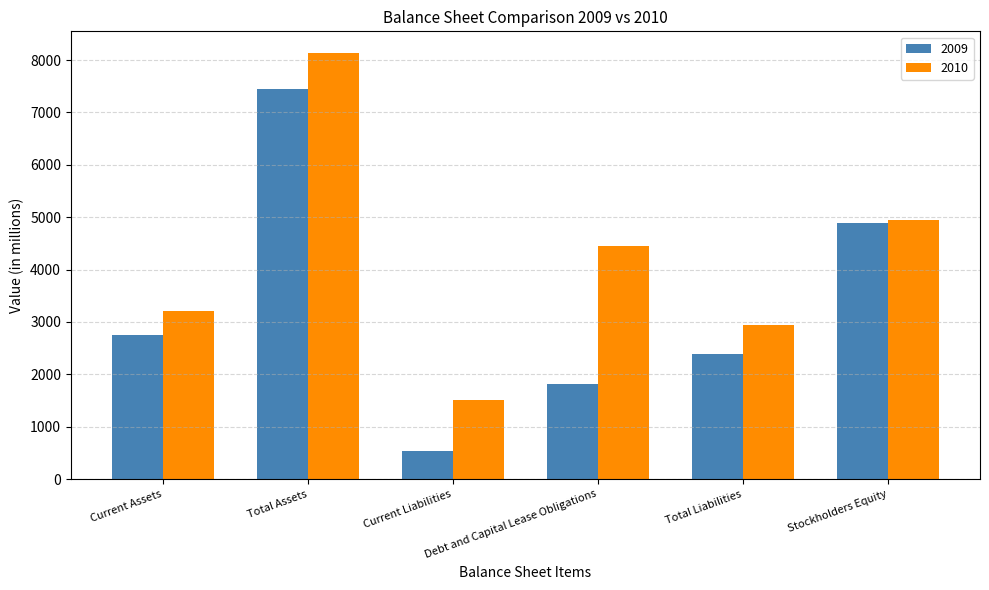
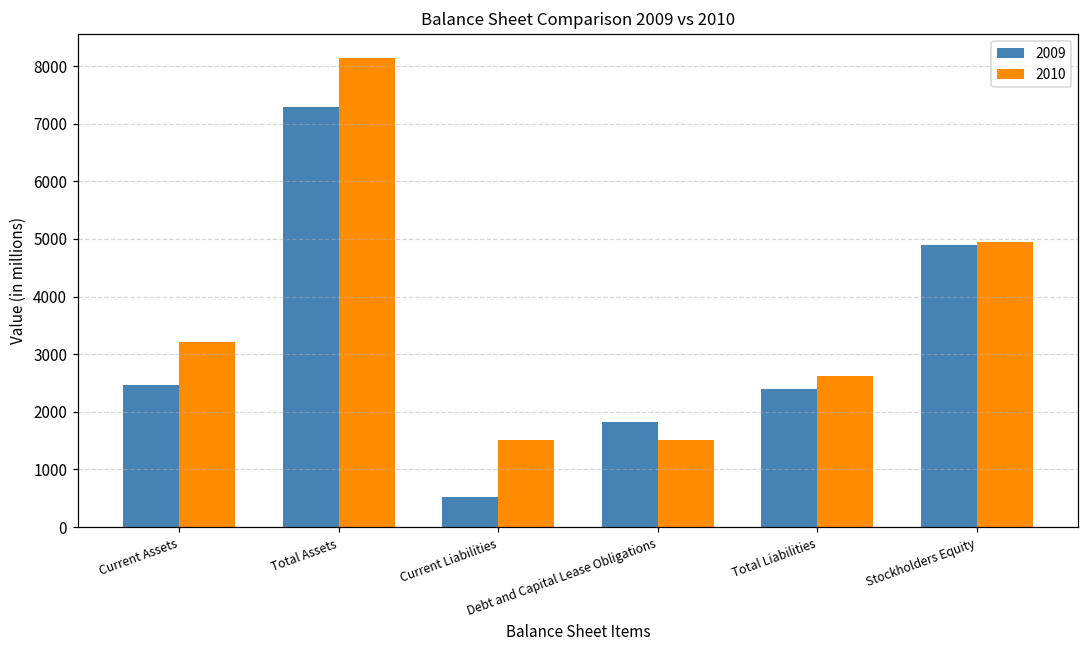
2009, Current Assets: 2800 -> 2500
2009, Total Assets: 7400 -> 7300
2010, Debt and Capital Lease Obligations: 4500 -> 1500
2010, Total Liabilities: 2900 -> 2600
